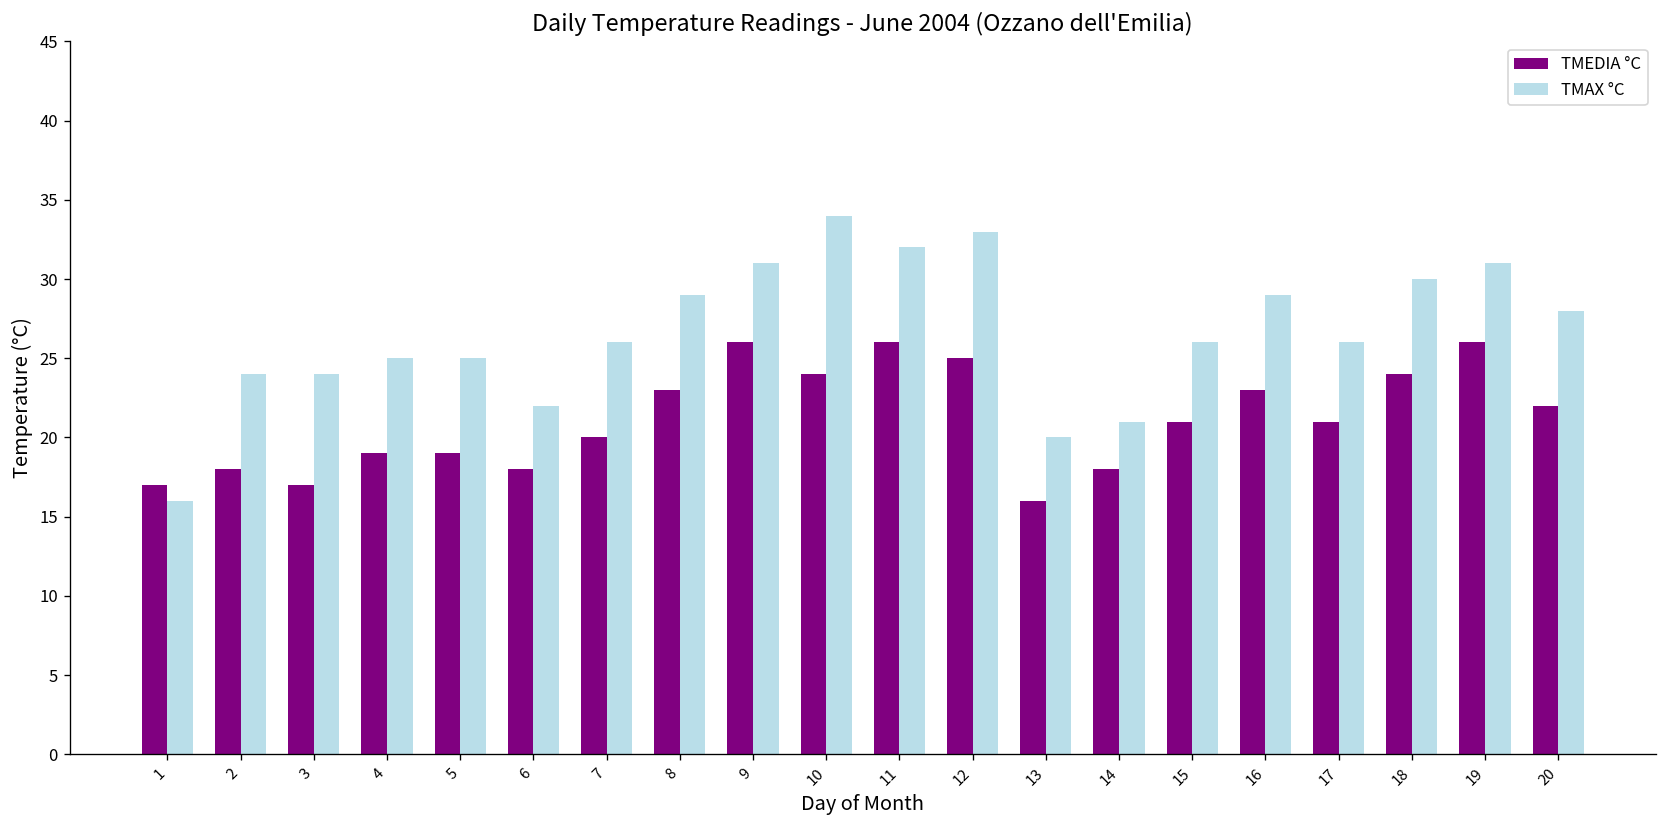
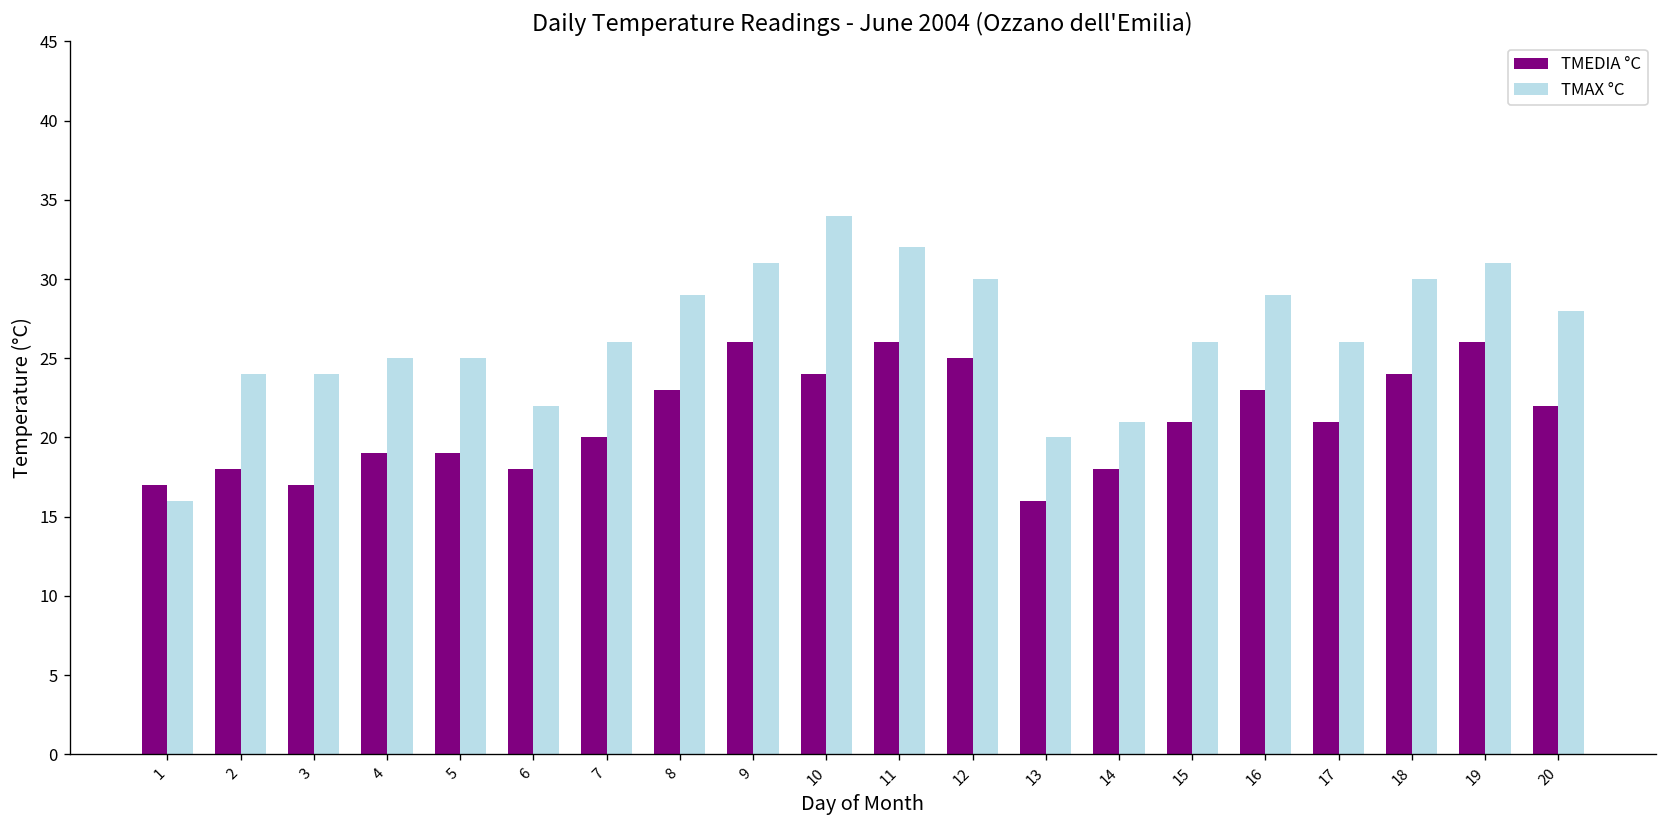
TMAX °C, 12: 33 -> 30
